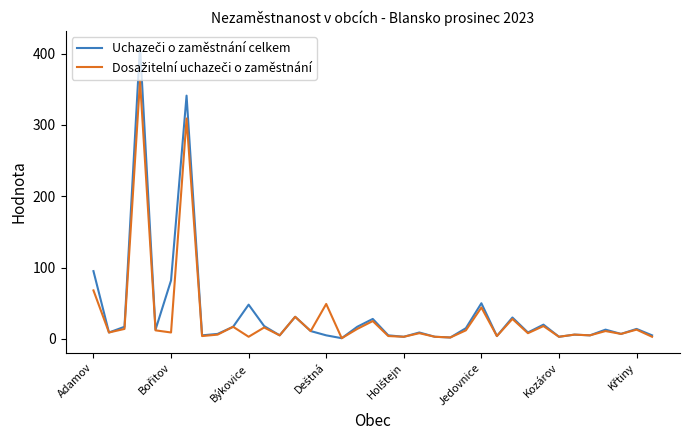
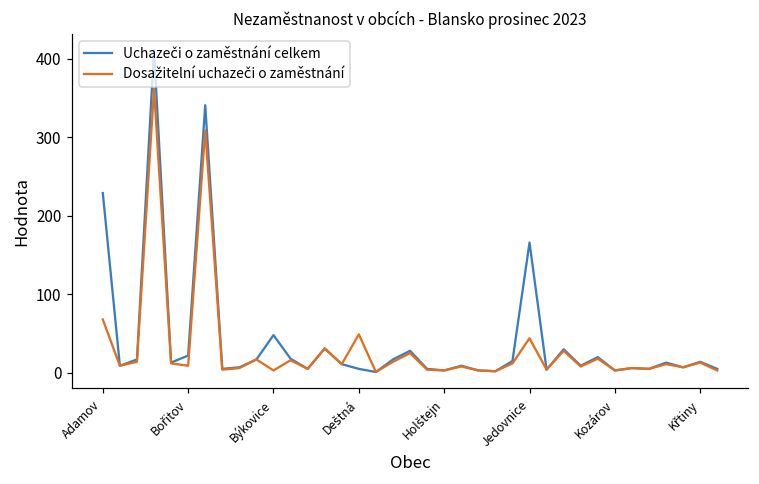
Uchazeči o zaměstnání celkem, Adamov: 100 -> 230
Uchazeči o zaměstnání celkem, Bořitov: 80 -> 20
Uchazeči o zaměstnání celkem, Jedovnice: 50 -> 170
